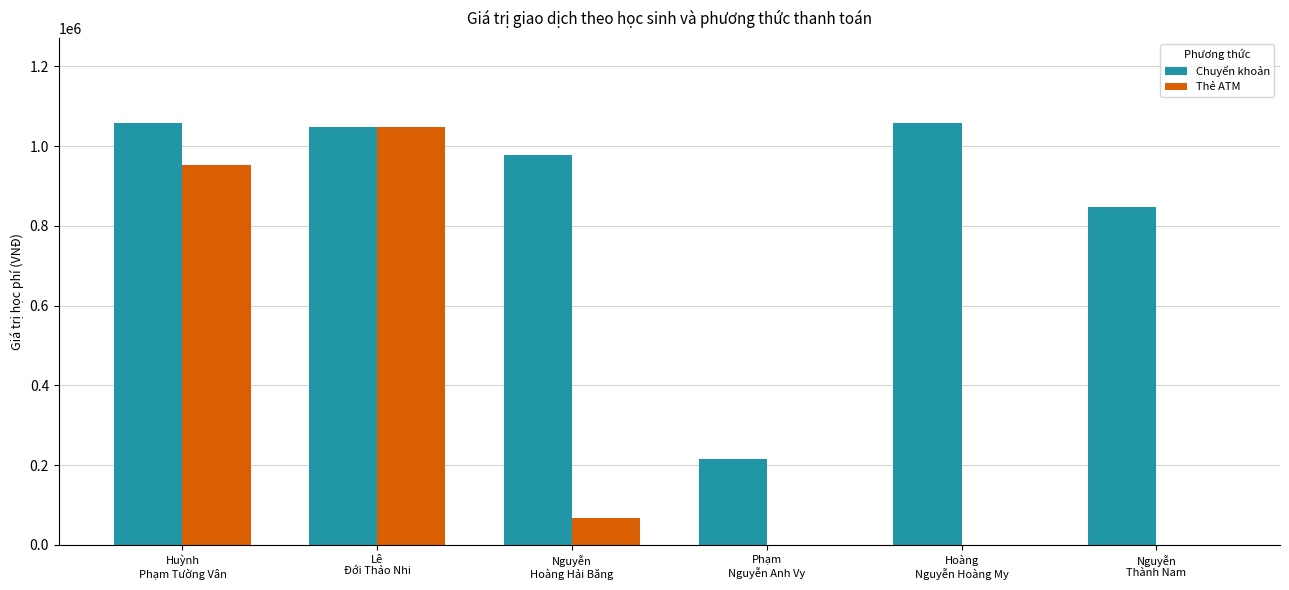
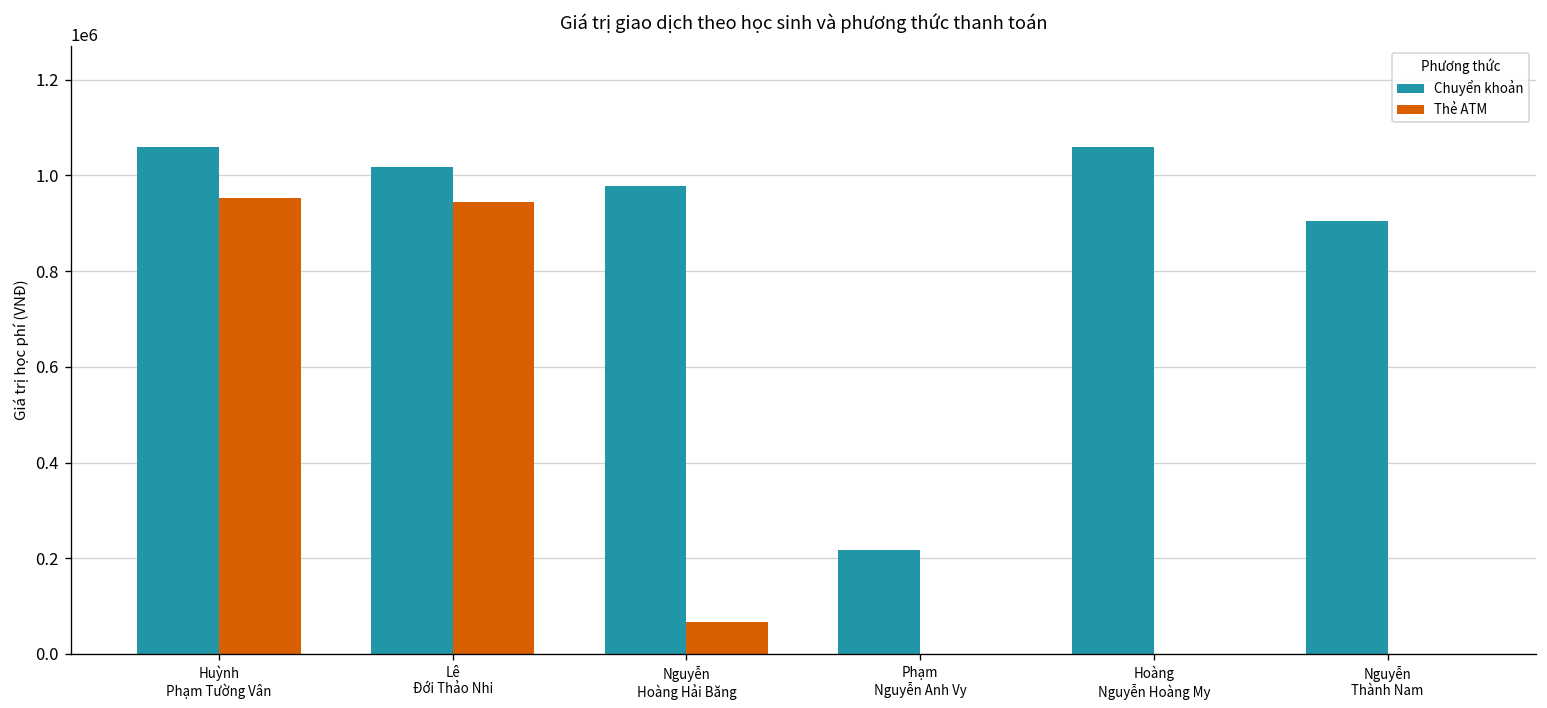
Chuyển khoản, Lê Đới Thảo Nhi: 1050000 -> 1020000
Thẻ ATM, Lê Đới Thảo Nhi: 1050000 -> 940000
Chuyển khoản, Nguyễn Thành Nam: 850000 -> 910000
